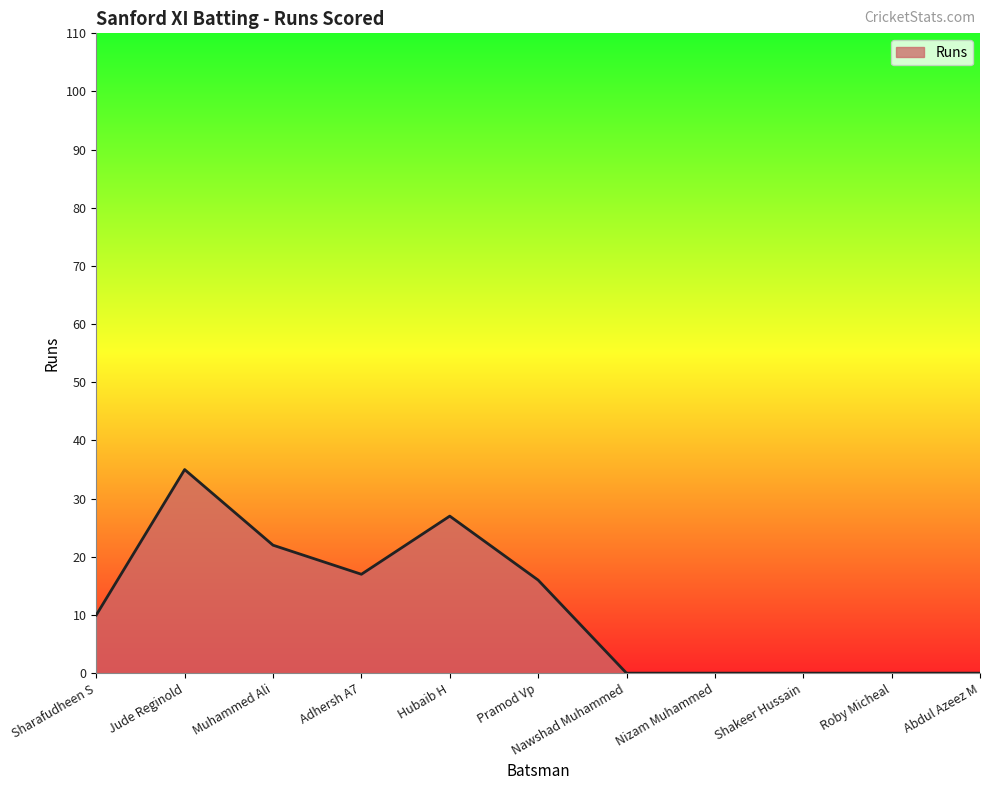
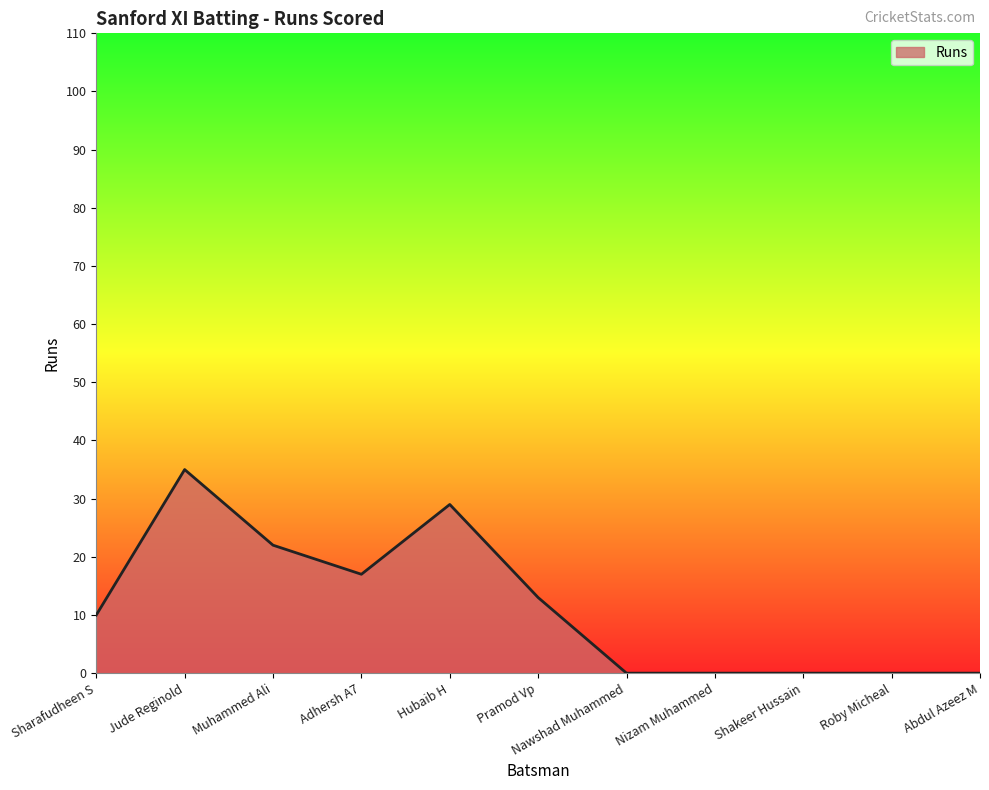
Hubaib H: 27 -> 29
Pramod Vp: 16 -> 13
